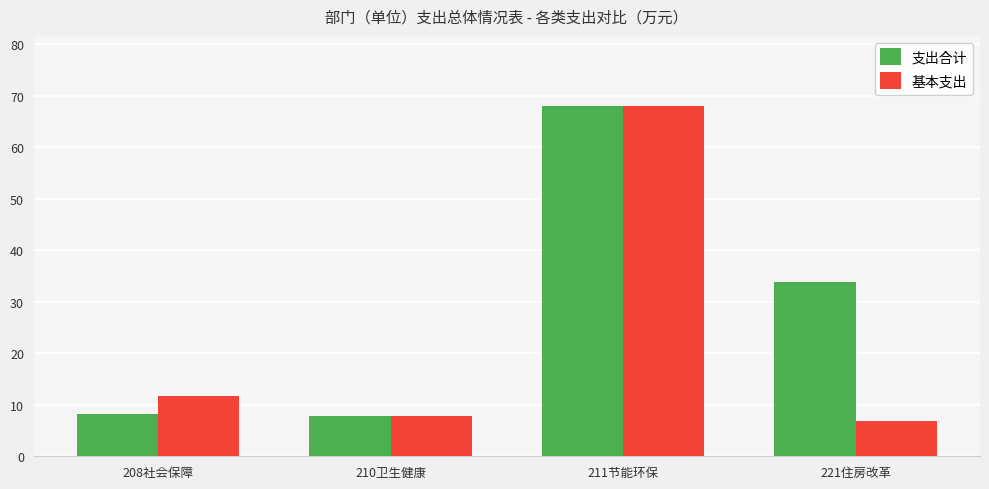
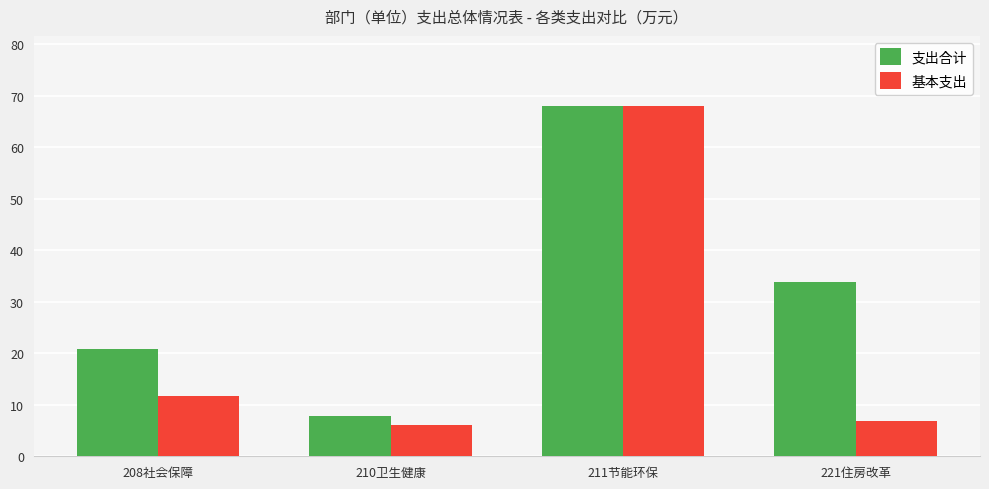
支出合计, 208社会保障: 8 -> 21
基本支出, 210卫生健康: 8 -> 6
